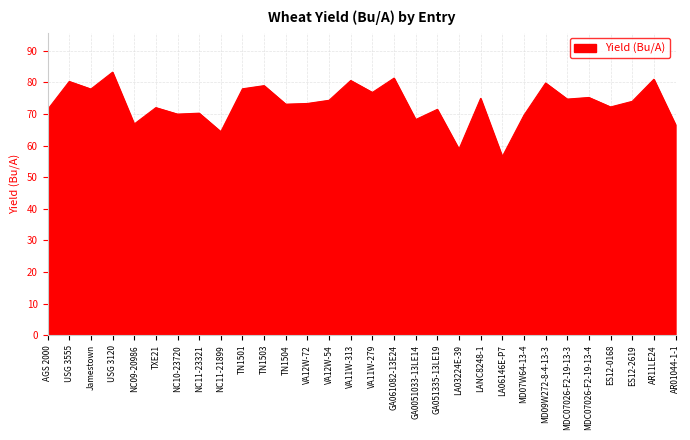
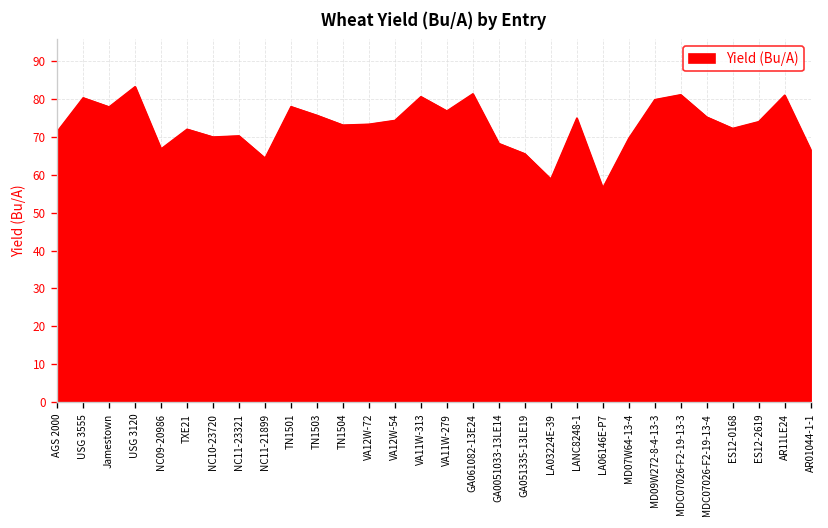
TN1503: 79 -> 76
GA051335-13LE19: 71 -> 66
MDC07026-F2-19-13-3: 75 -> 81
